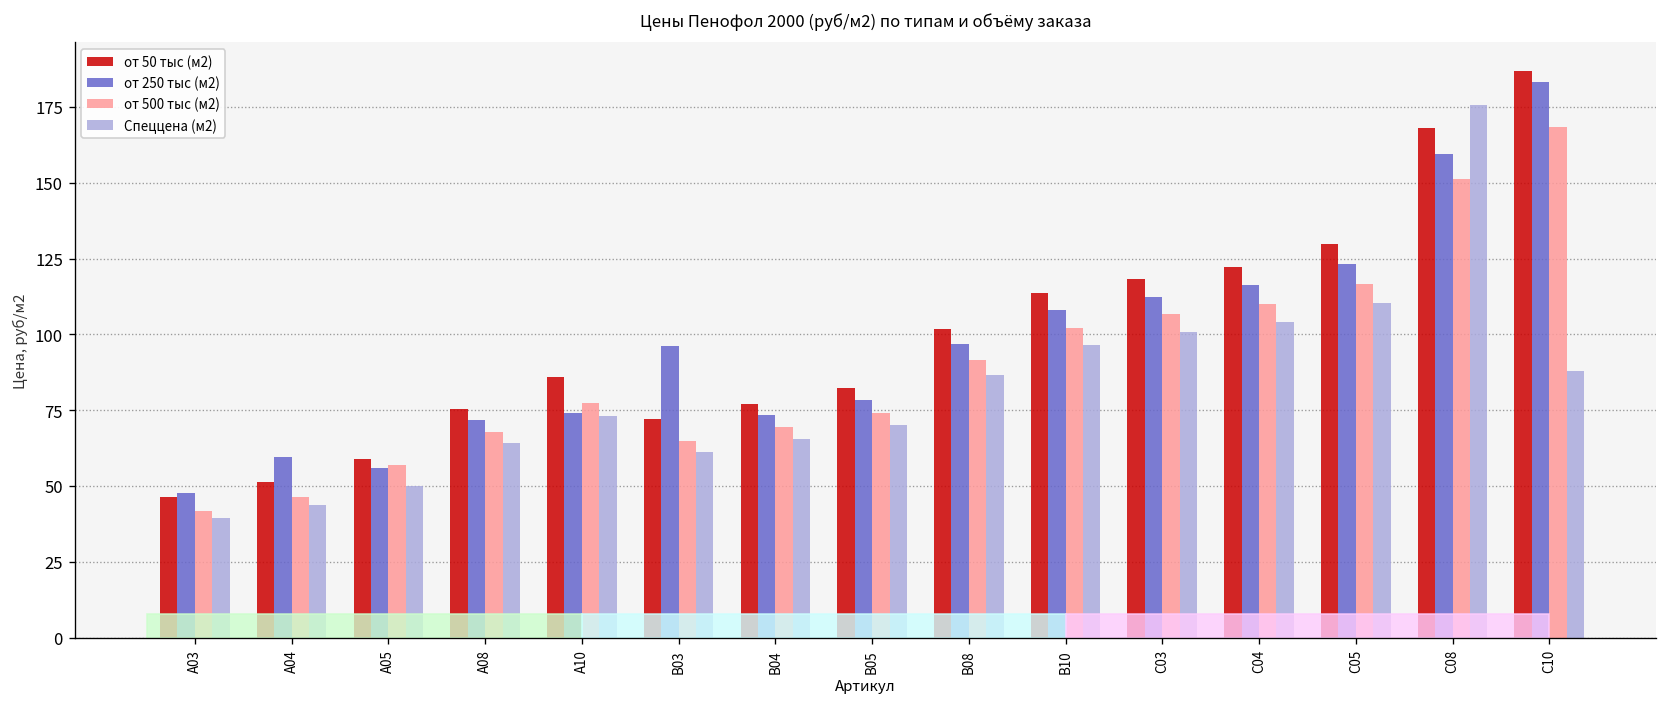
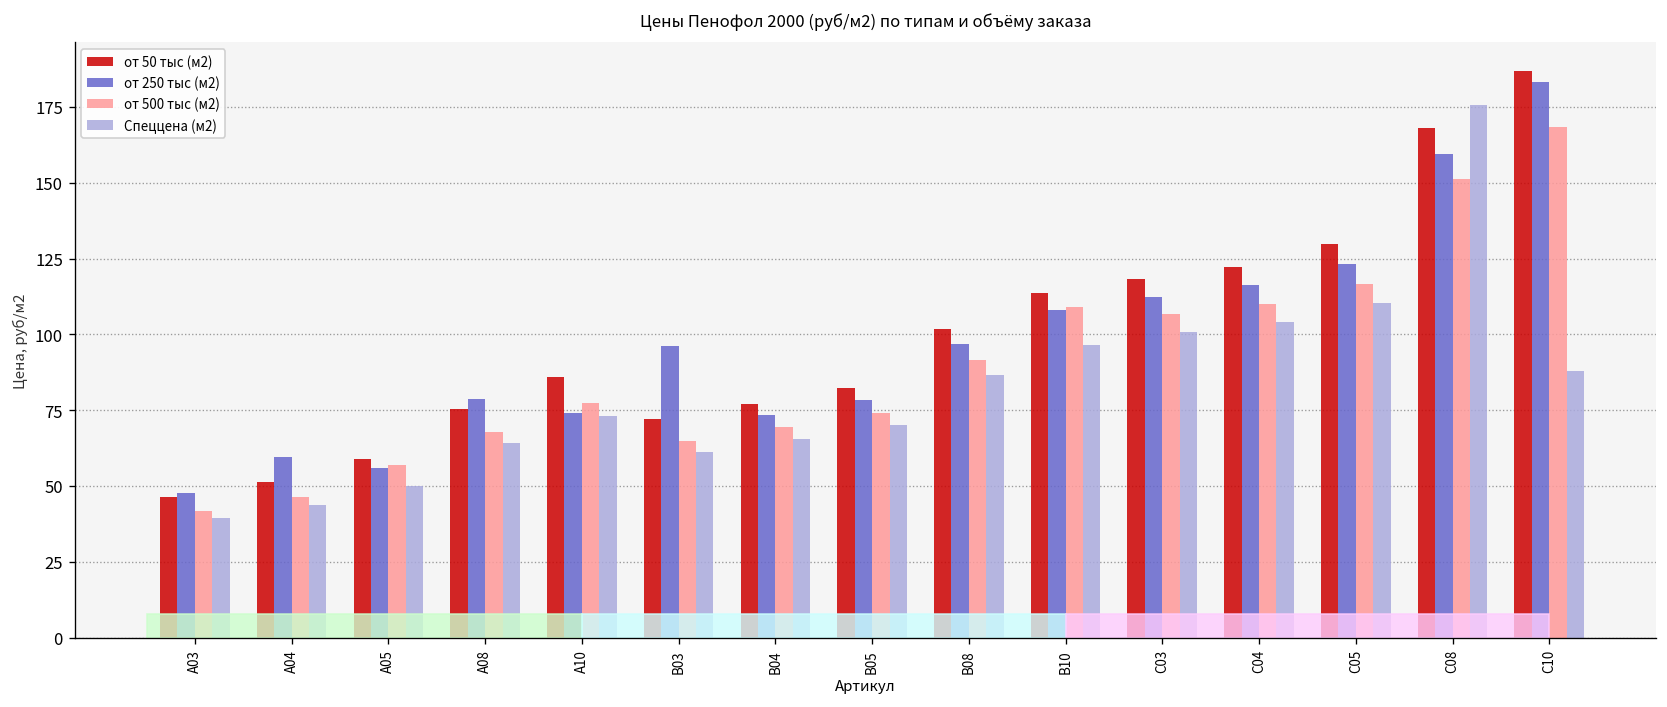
от 250 тыс (м2), А08: 72 -> 79
от 500 тыс (м2), В10: 102 -> 109
